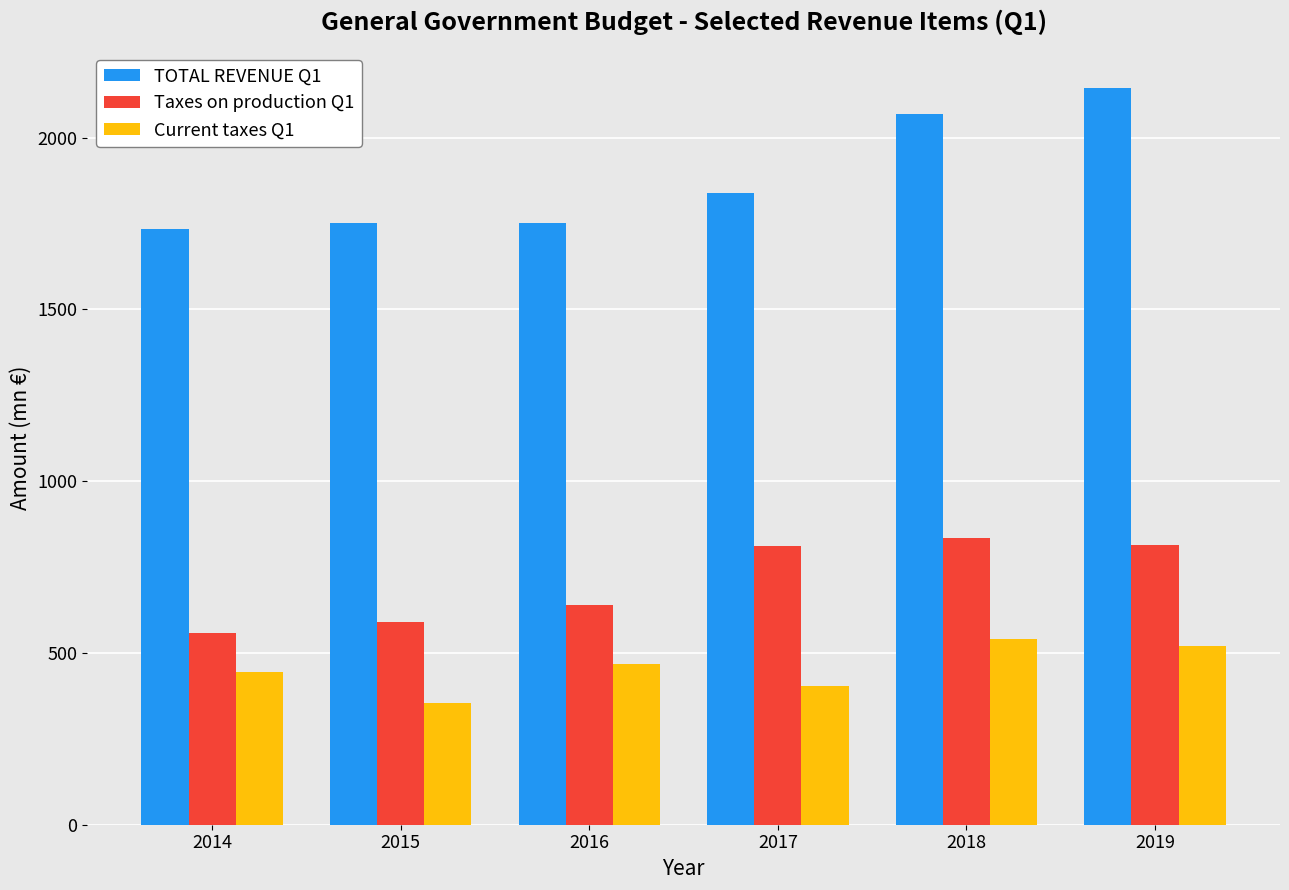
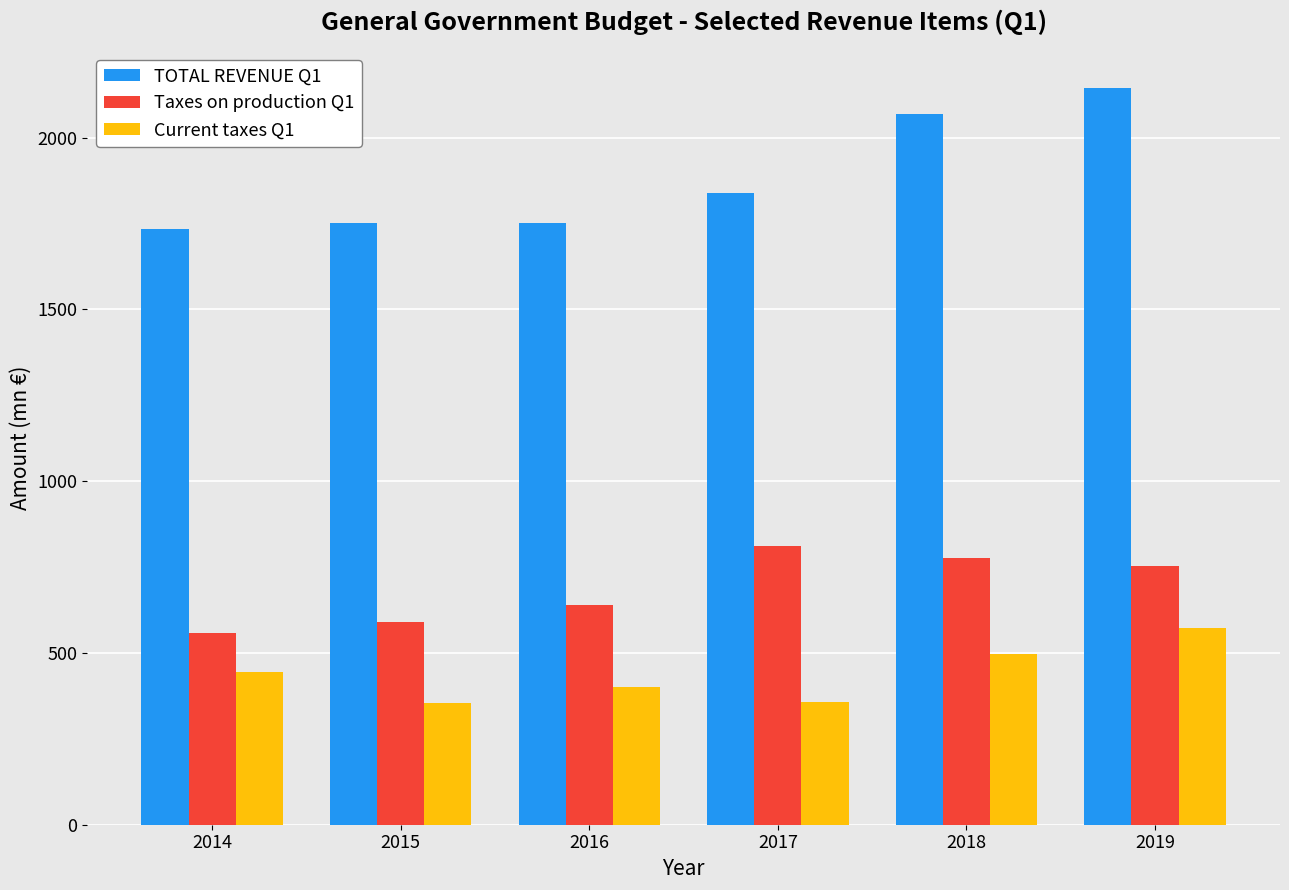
Current taxes Q1, 2016: 470 -> 400
Current taxes Q1, 2017: 400 -> 360
Taxes on production Q1, 2018: 830 -> 780
Current taxes Q1, 2018: 540 -> 500
Taxes on production Q1, 2019: 810 -> 750
Current taxes Q1, 2019: 520 -> 570
